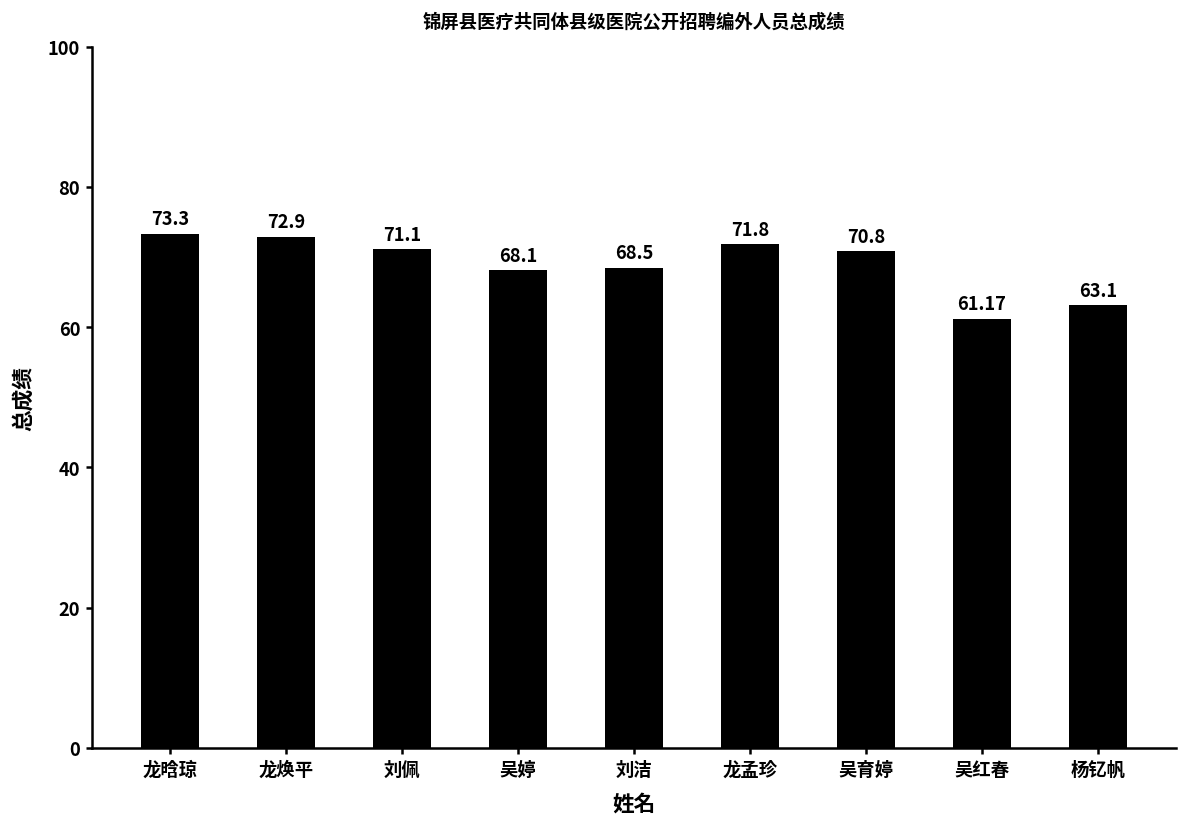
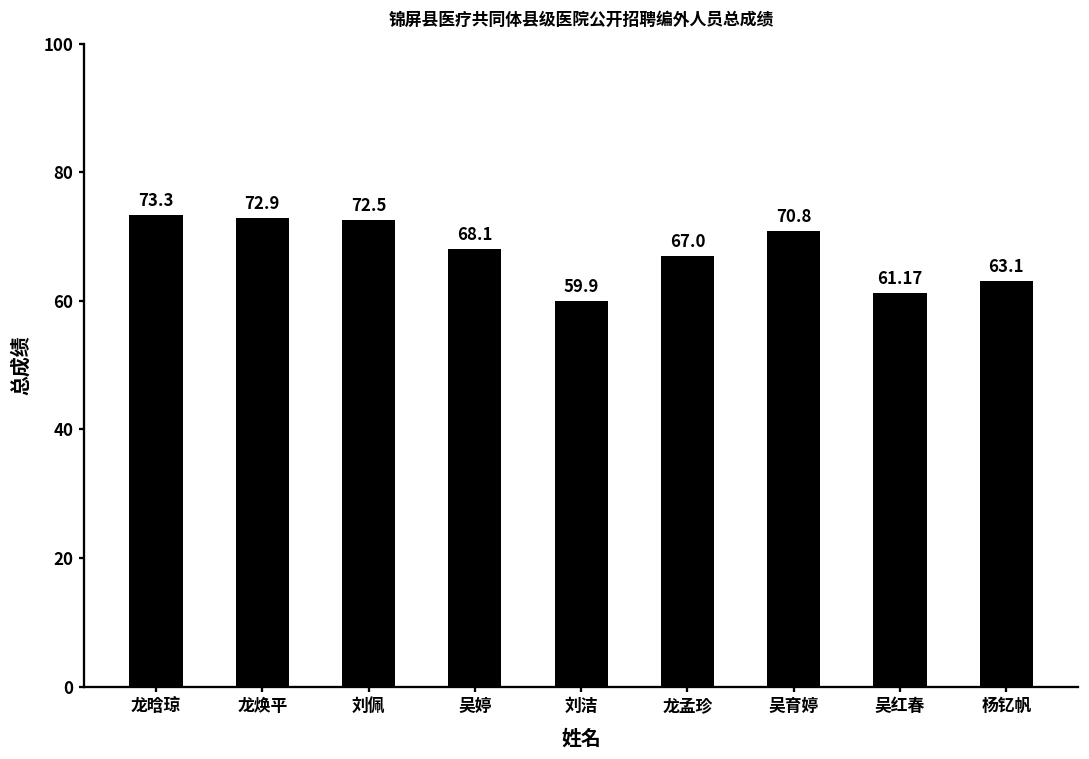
刘佩: 71.1 -> 72.5
刘洁: 68.5 -> 59.9
龙孟珍: 71.8 -> 67.0
